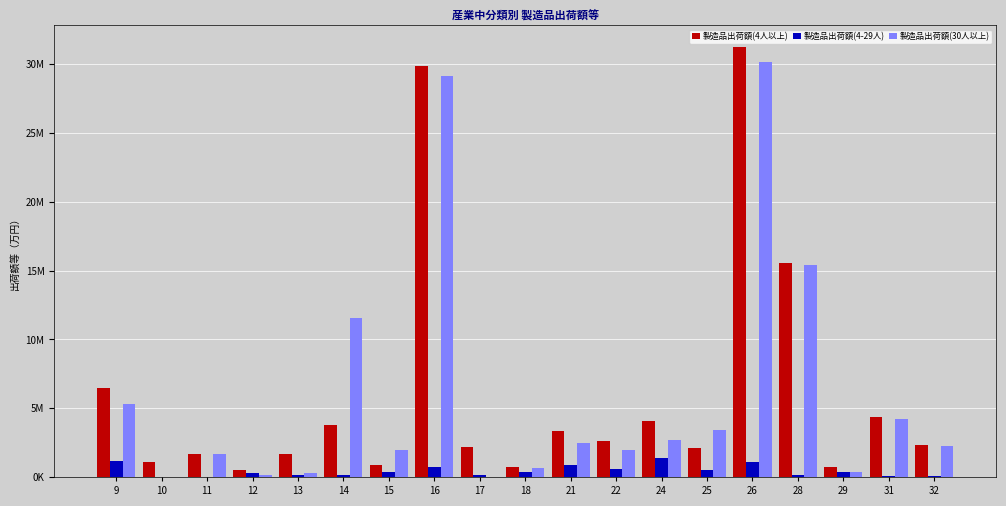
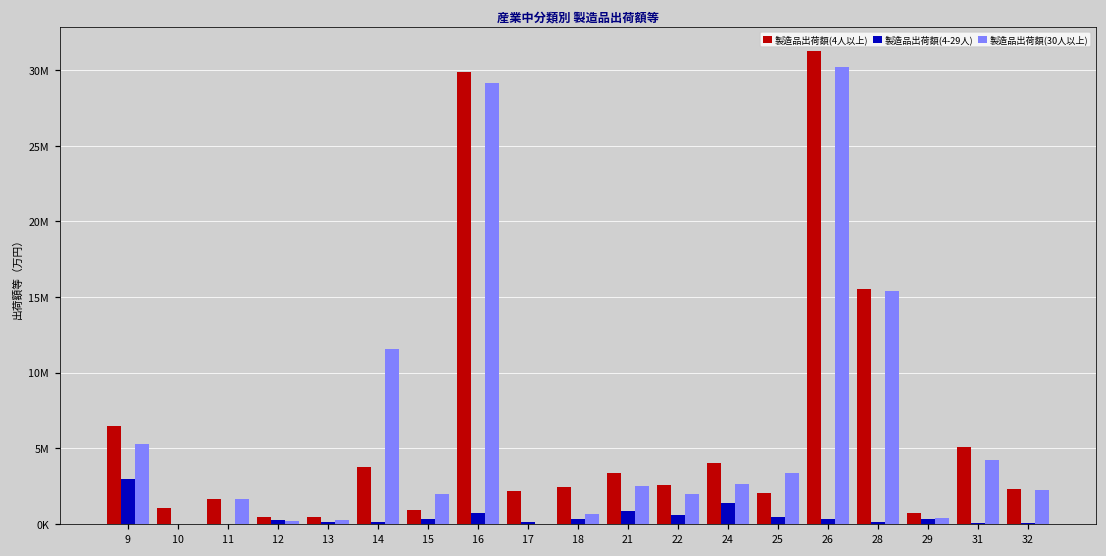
製造品出荷額(4-29人), 9: 1200000 -> 3000000
製造品出荷額(4人以上), 13: 1700000 -> 400000
製造品出荷額(4人以上), 18: 700000 -> 2500000
製造品出荷額(4-29人), 26: 1100000 -> 300000
製造品出荷額(4人以上), 31: 4300000 -> 5100000
